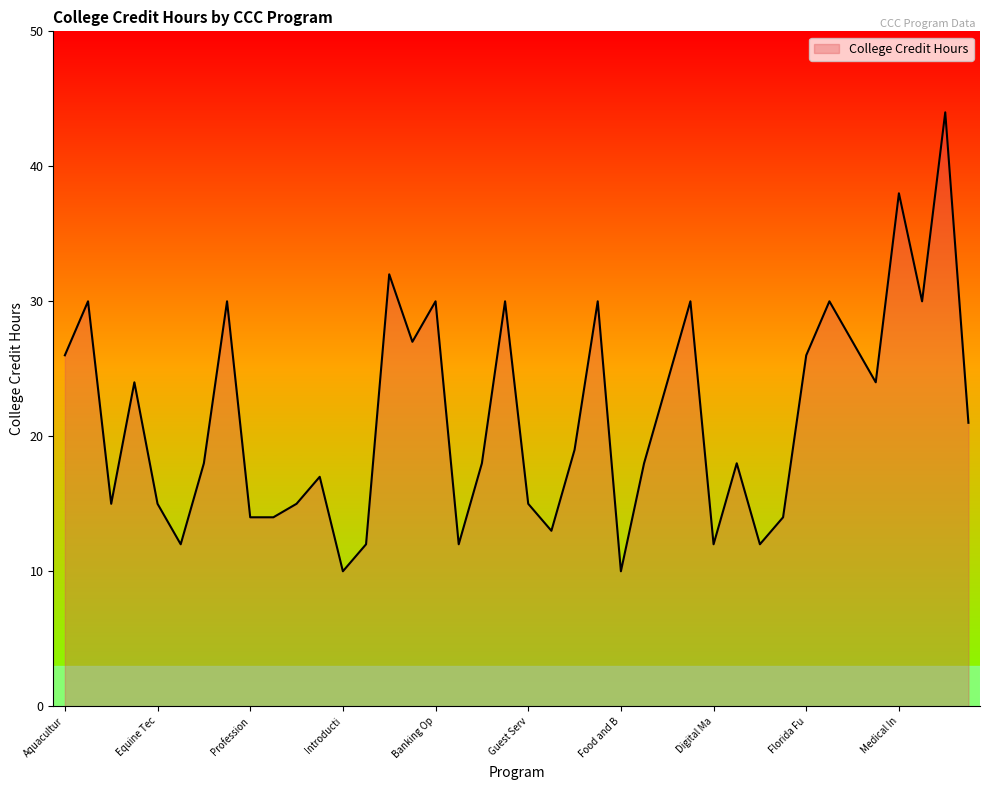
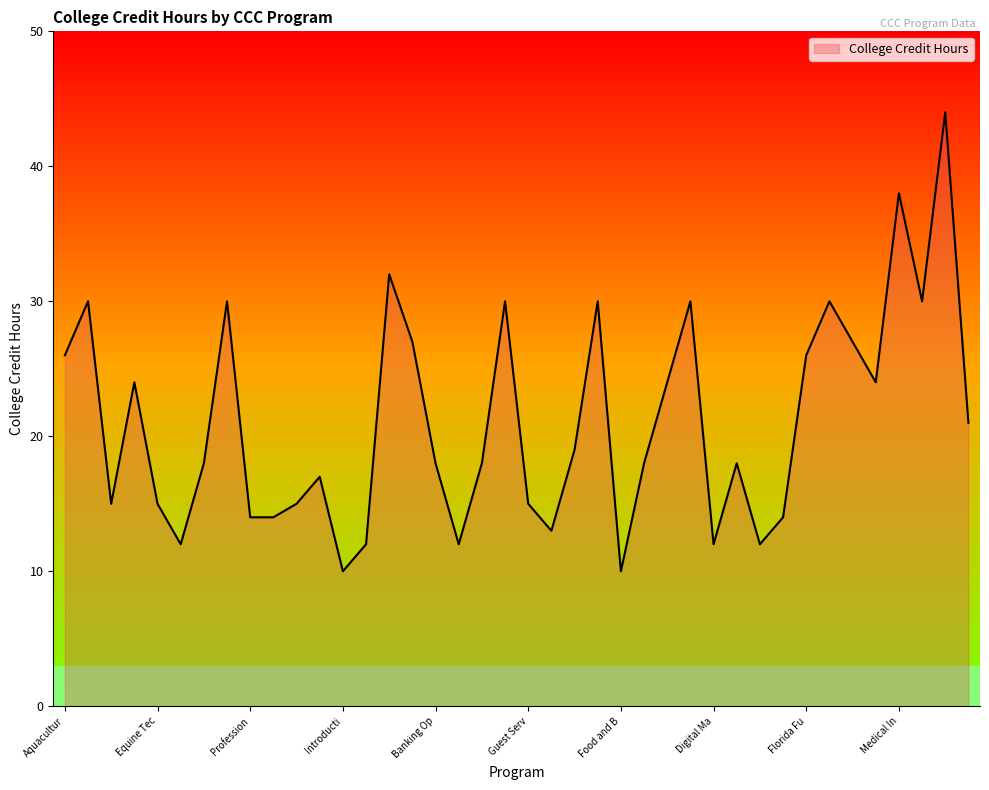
Banking Op: 30 -> 18
